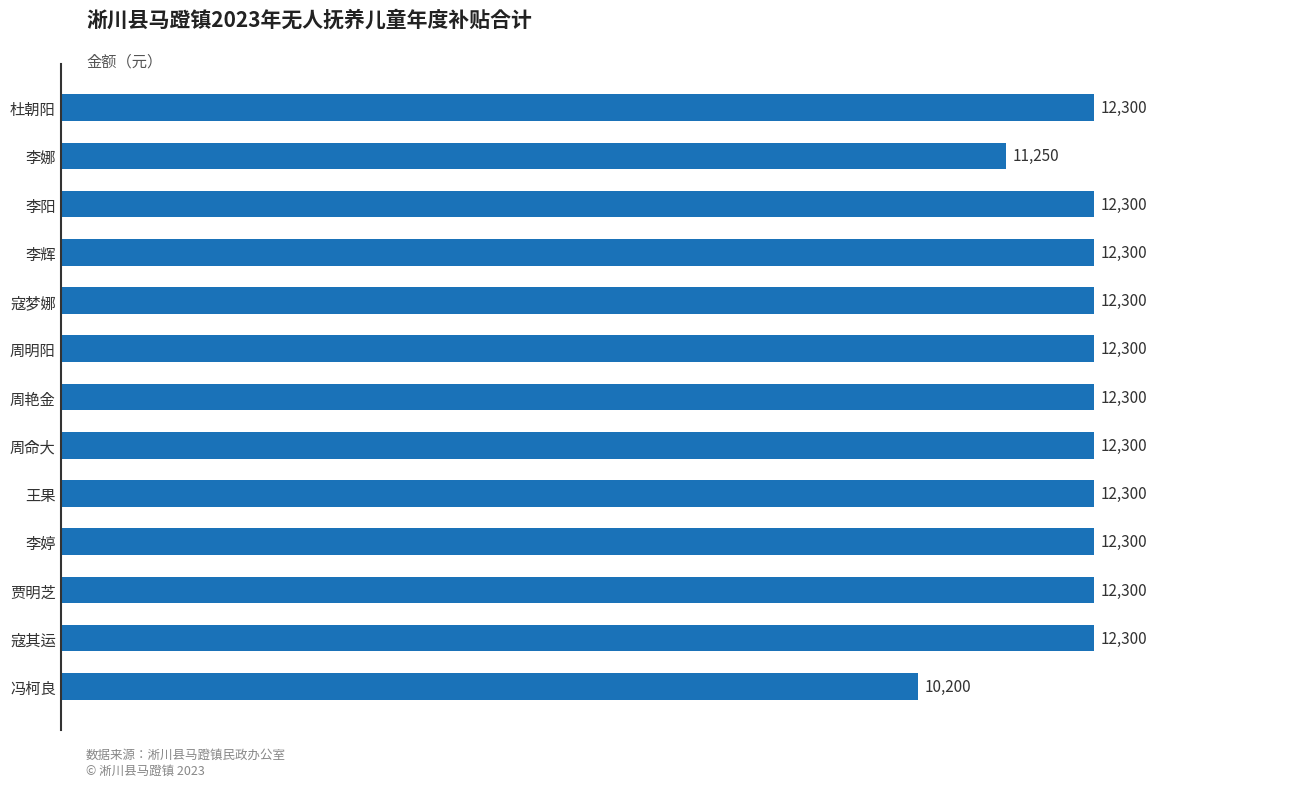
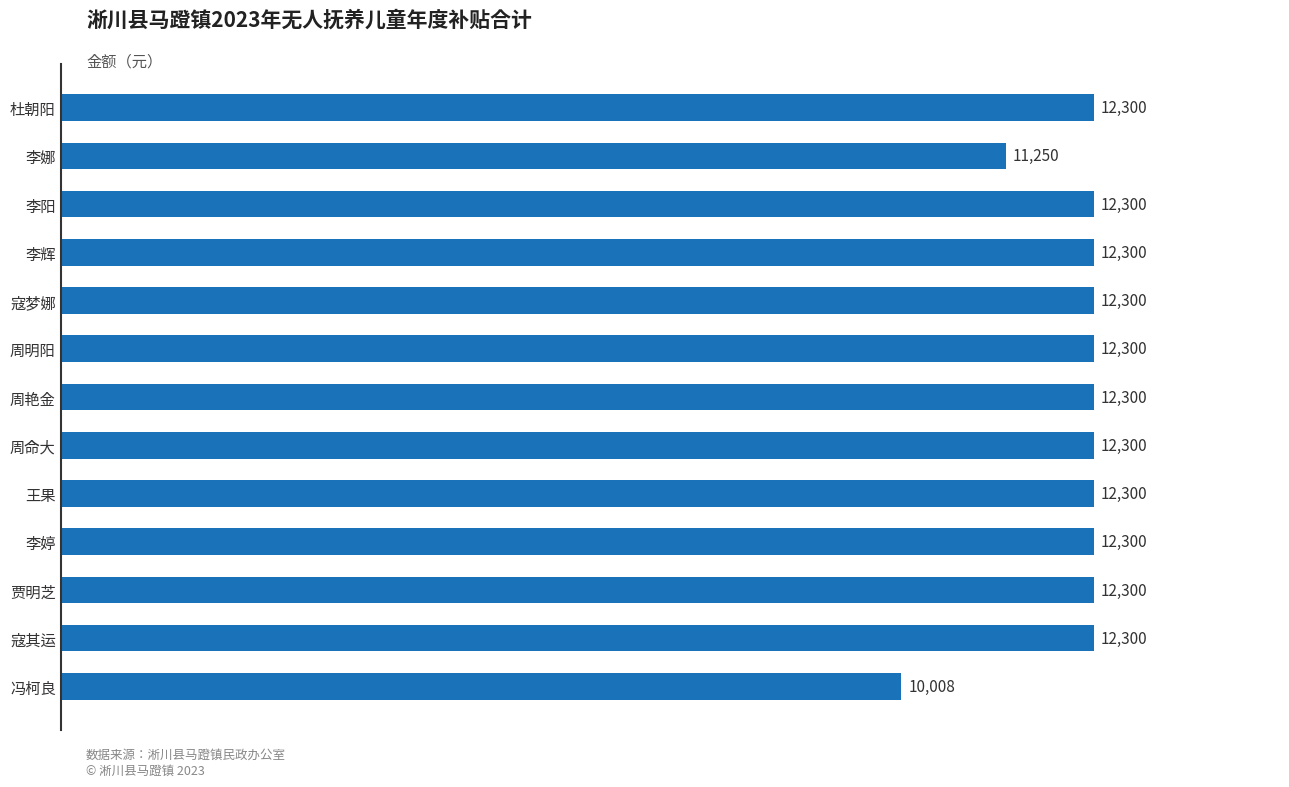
冯柯良: 10,200 -> 10,008
